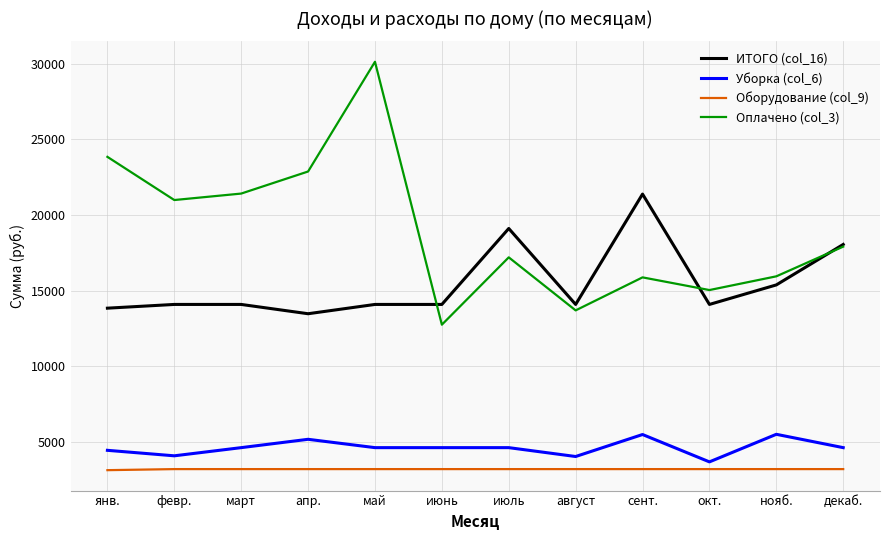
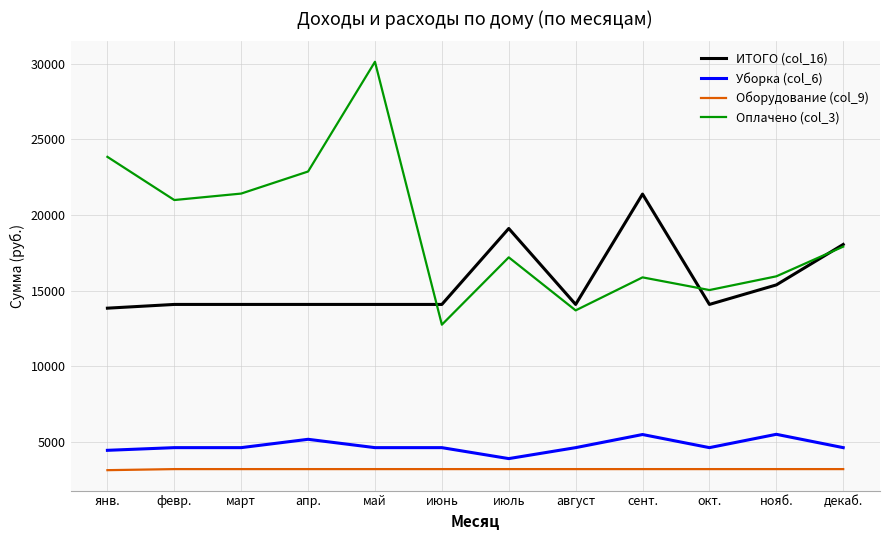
Уборка (col_6), февр.: 4100 -> 4600
ИТОГО (col_16), апр.: 13500 -> 14100
Уборка (col_6), июль: 4600 -> 3900
Уборка (col_6), август: 4000 -> 4600
Уборка (col_6), окт.: 3700 -> 4600
